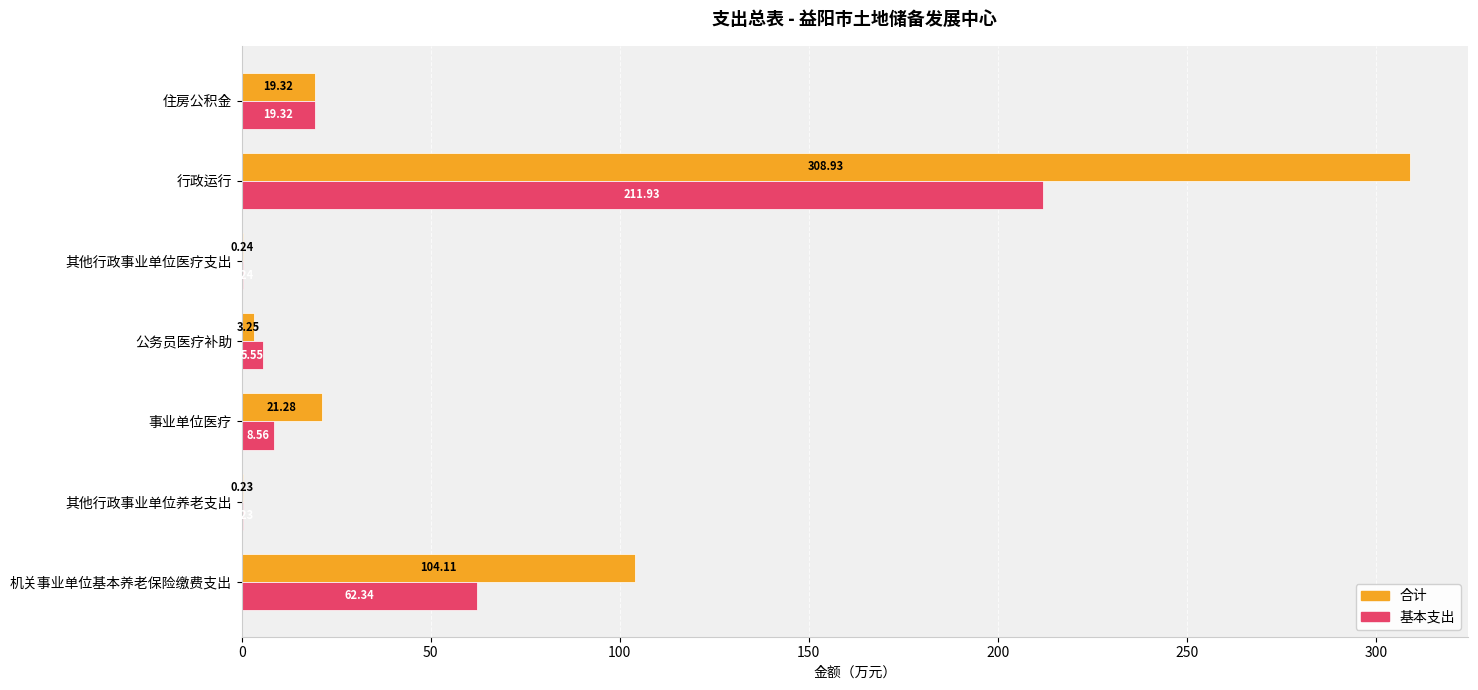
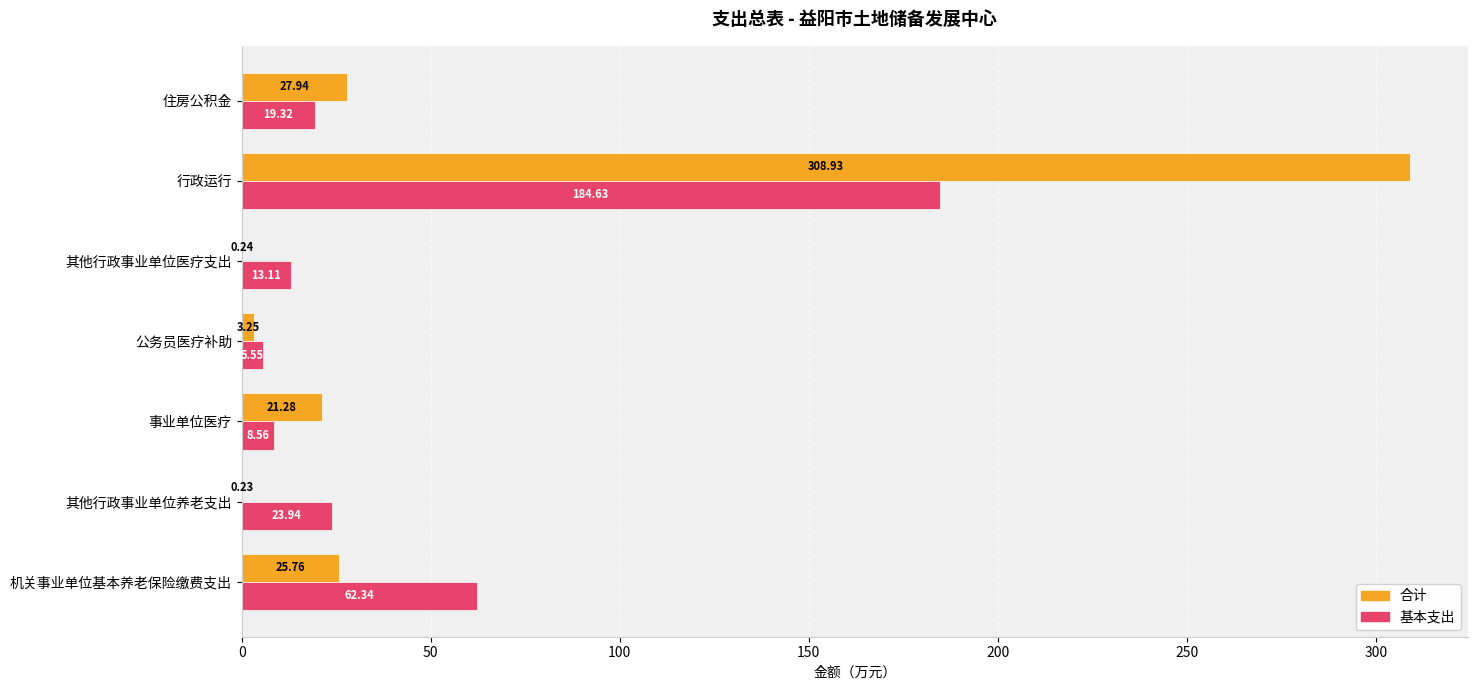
合计, 住房公积金: 19.32 -> 27.94
基本支出, 行政运行: 211.93 -> 184.63
基本支出, 其他行政事业单位医疗支出: 0 -> 13
基本支出, 其他行政事业单位养老支出: 0 -> 24
合计, 机关事业单位基本养老保险缴费支出: 104.11 -> 25.76
